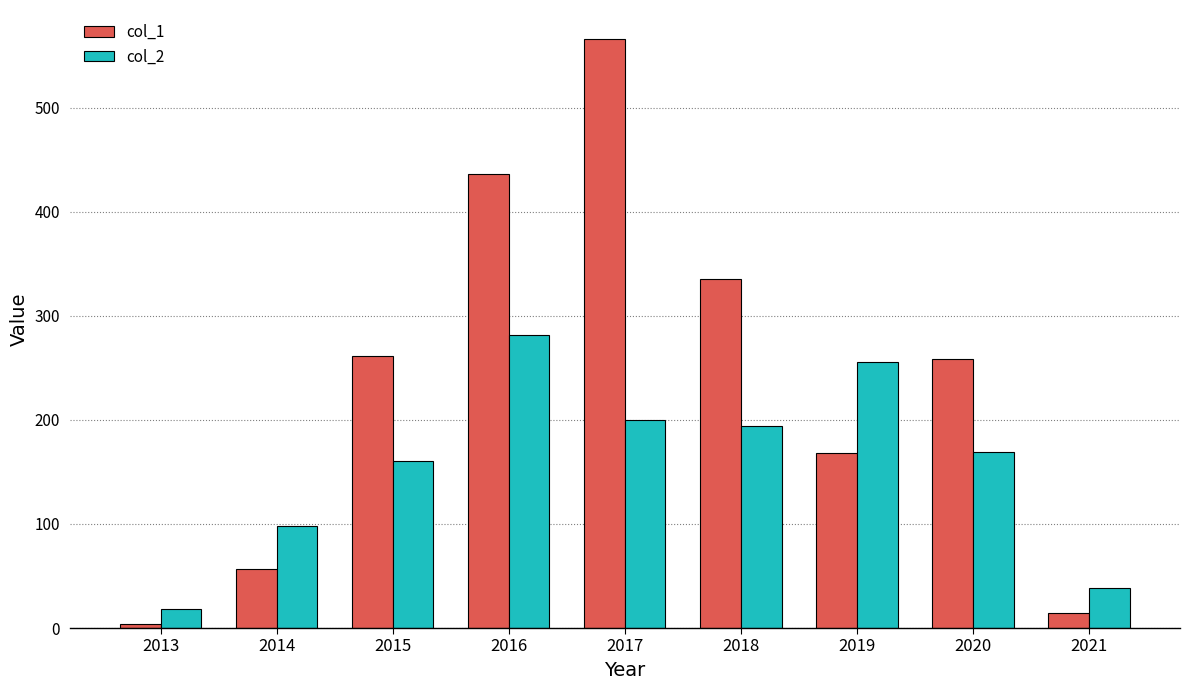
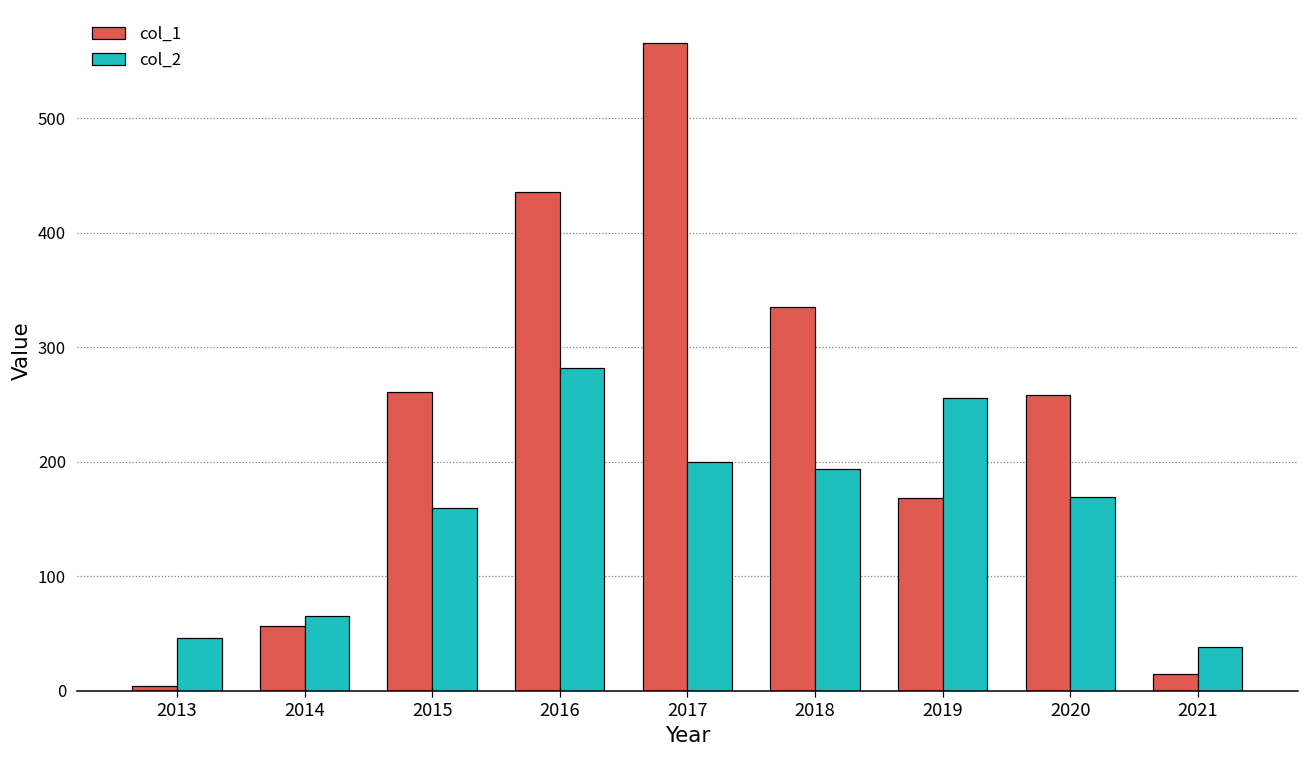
col_2, 2013: 18 -> 46
col_2, 2014: 98 -> 65
